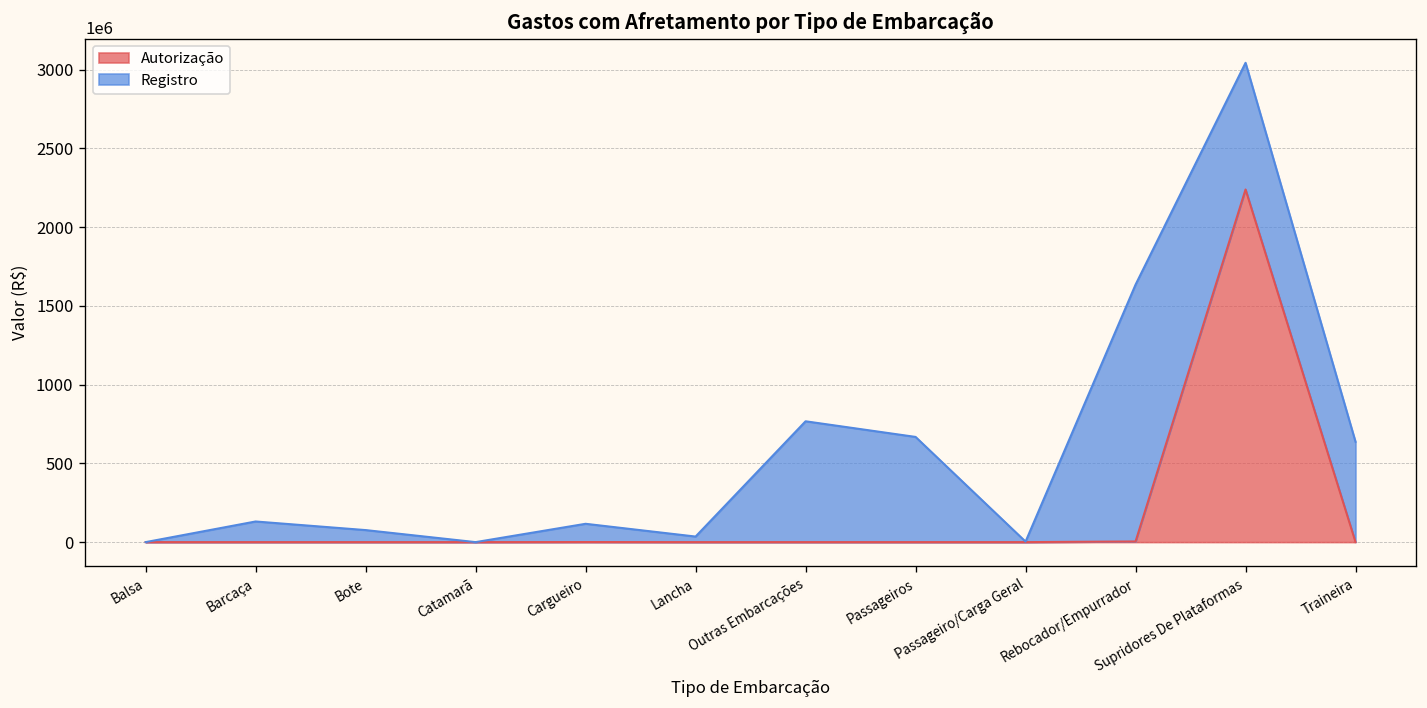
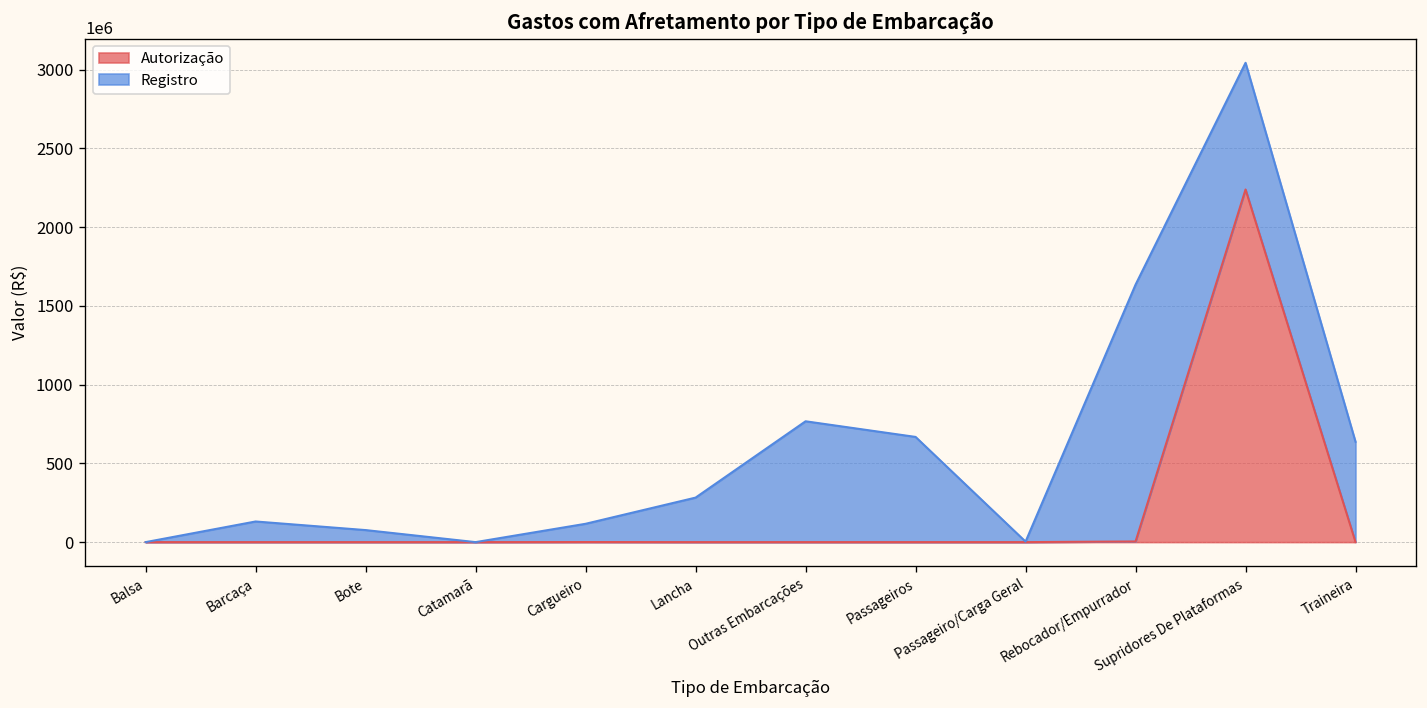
Registro, Lancha: 40000000 -> 280000000
